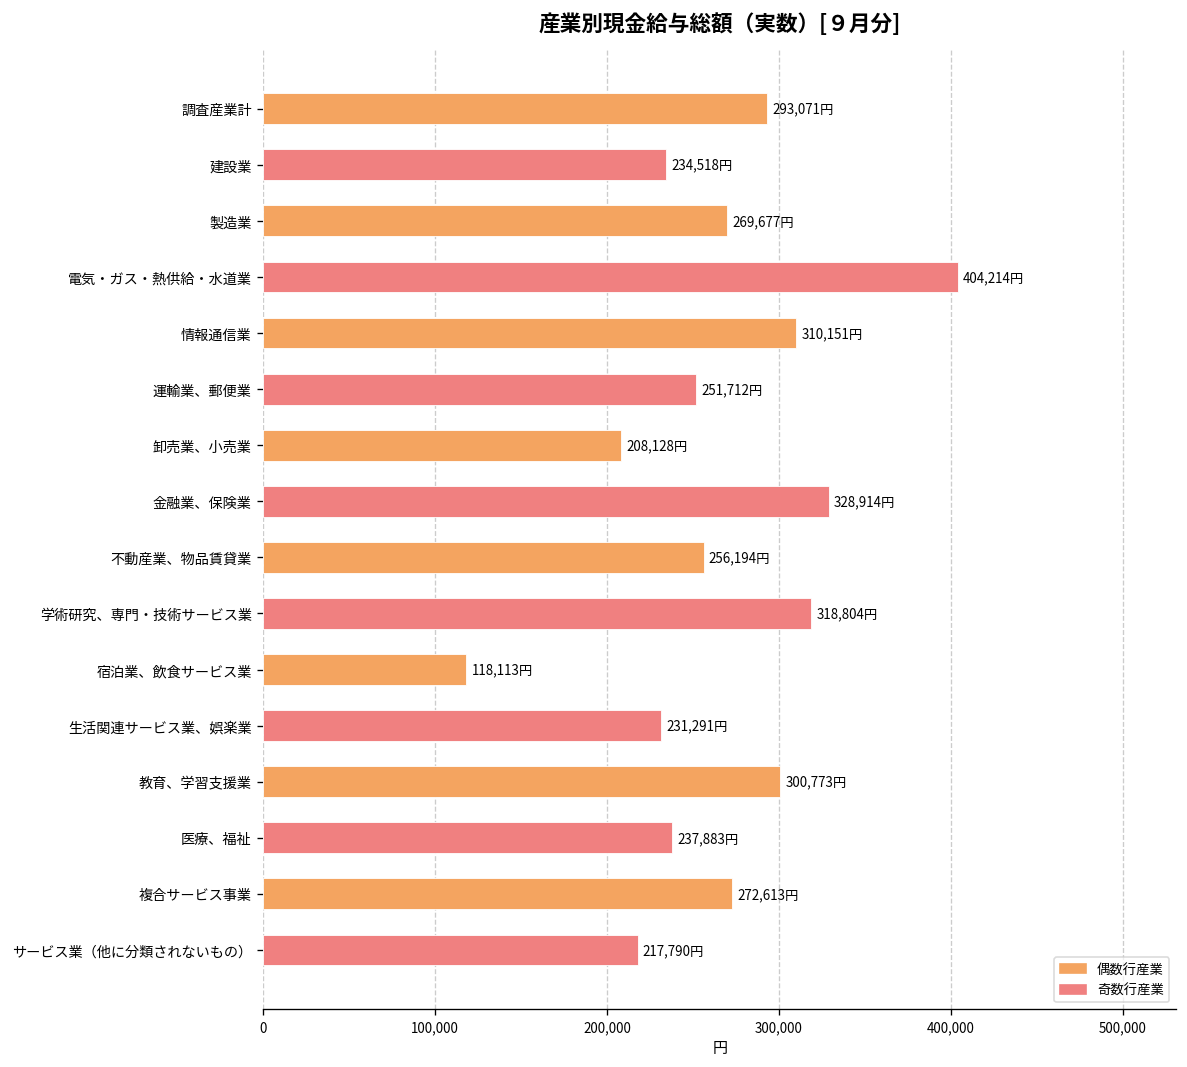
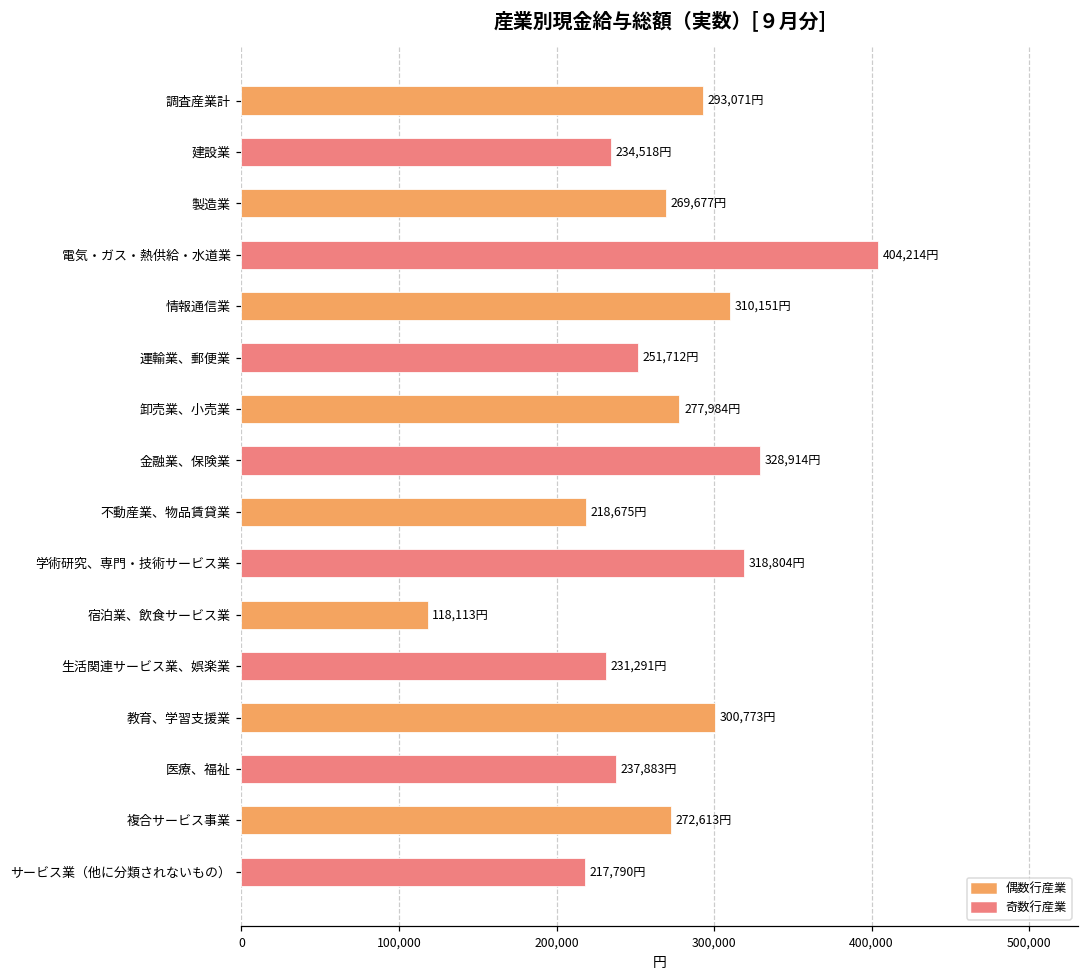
卸売業、小売業: 208,128円 -> 277,984円
不動産業、物品賃貸業: 256,194円 -> 218,675円
